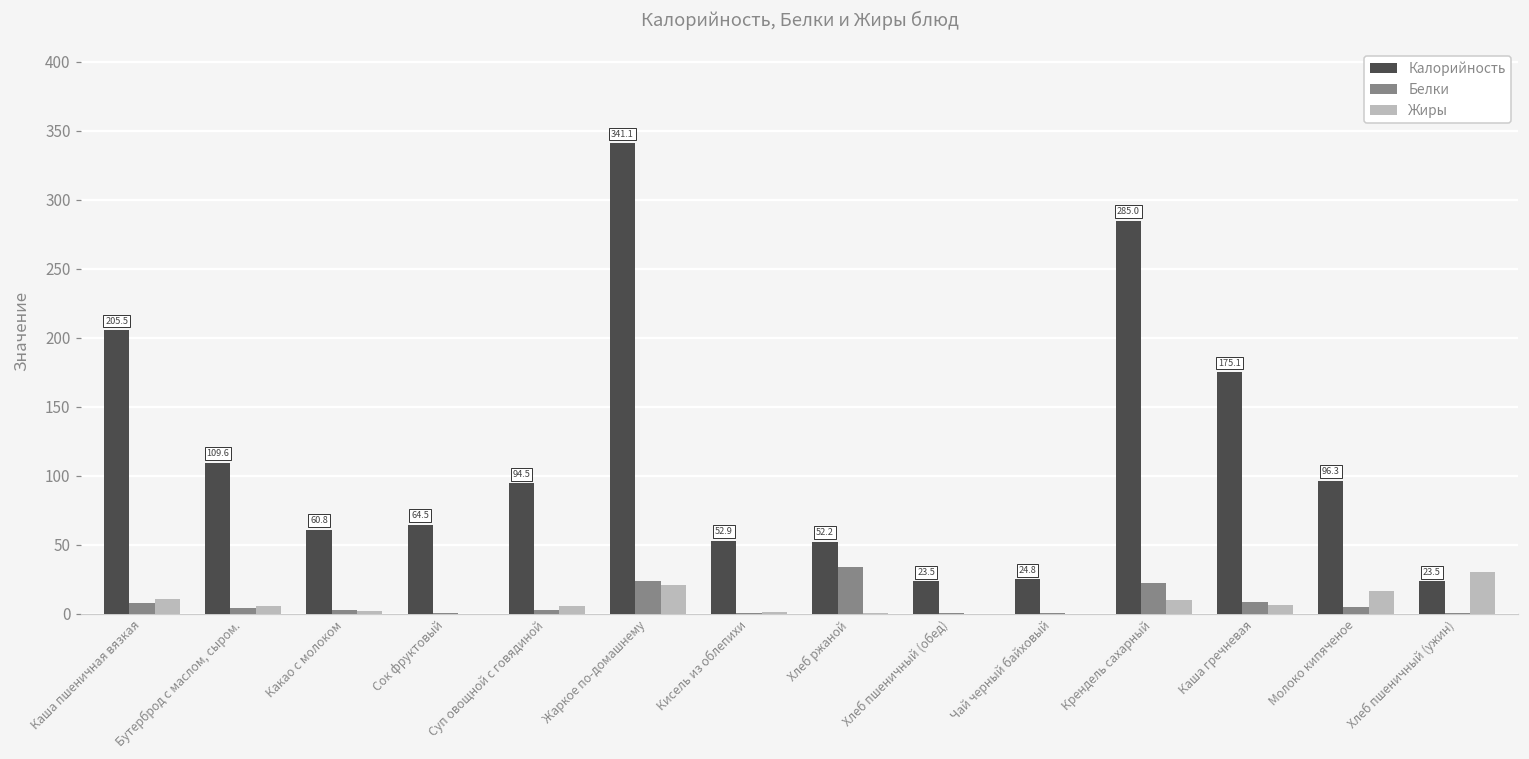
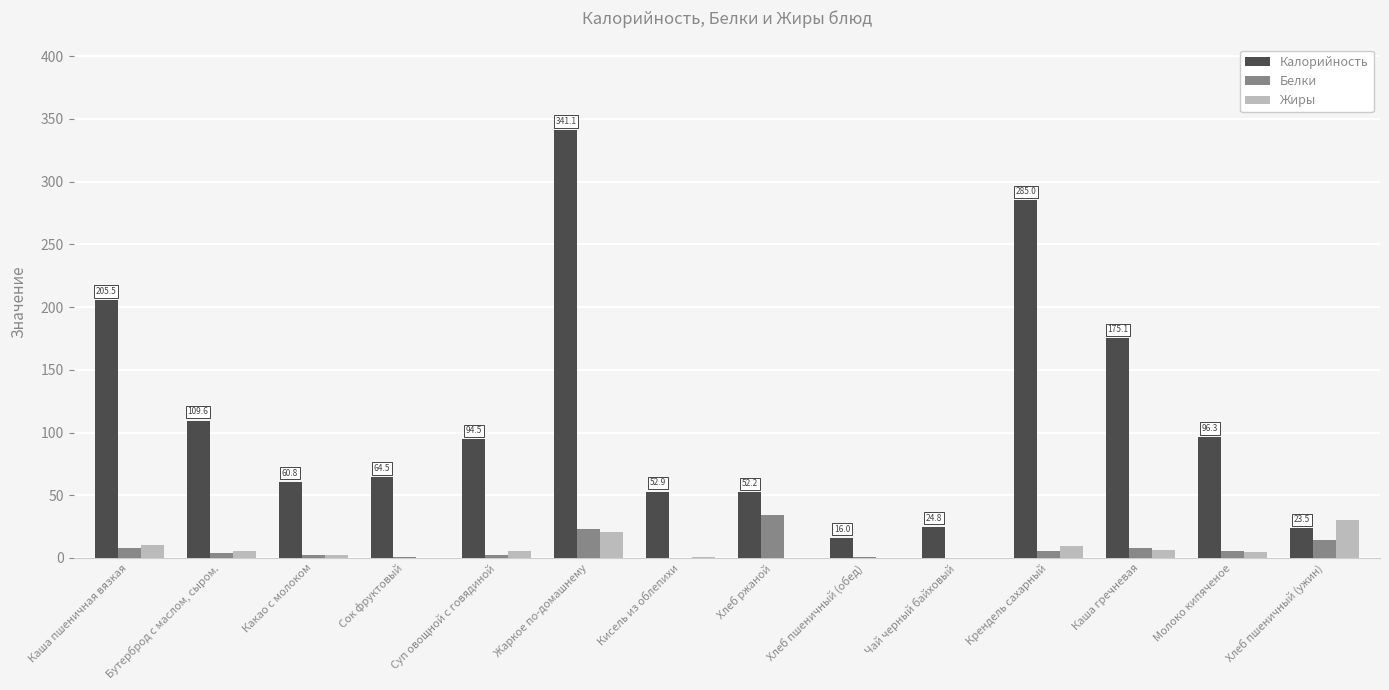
Калорийность, Хлеб пшеничный (обед): 23.5 -> 16.0
Белки, Крендель сахарный: 22 -> 5
Жиры, Молоко кипяченое: 16 -> 5
Белки, Хлеб пшеничный (ужин): 1 -> 14
